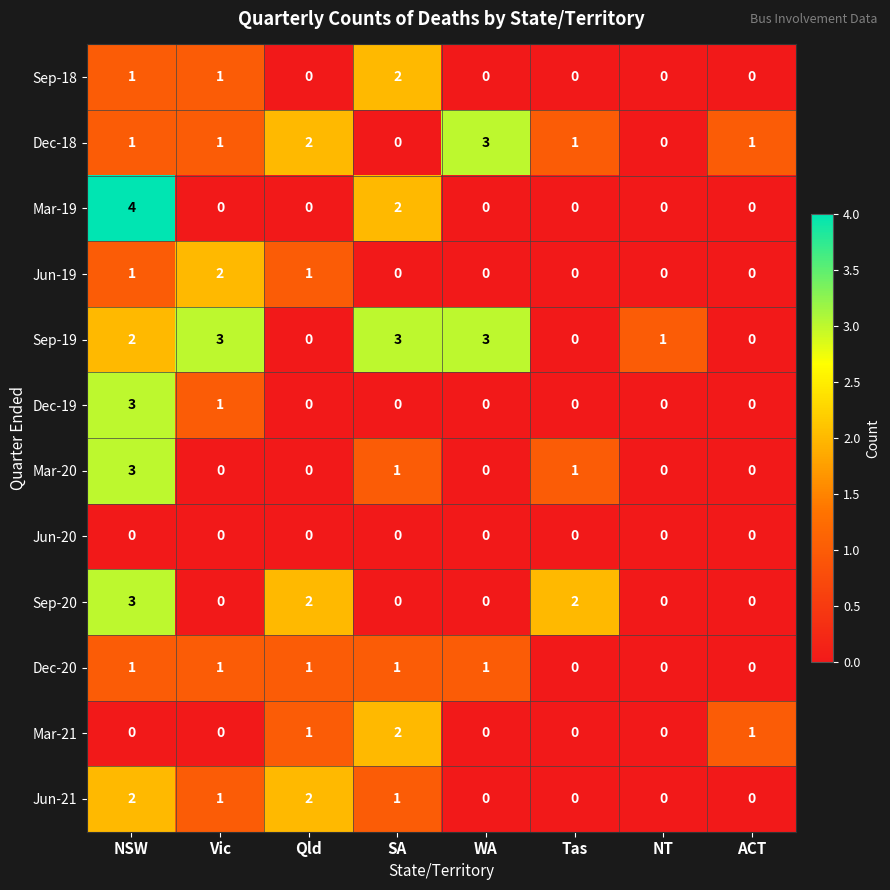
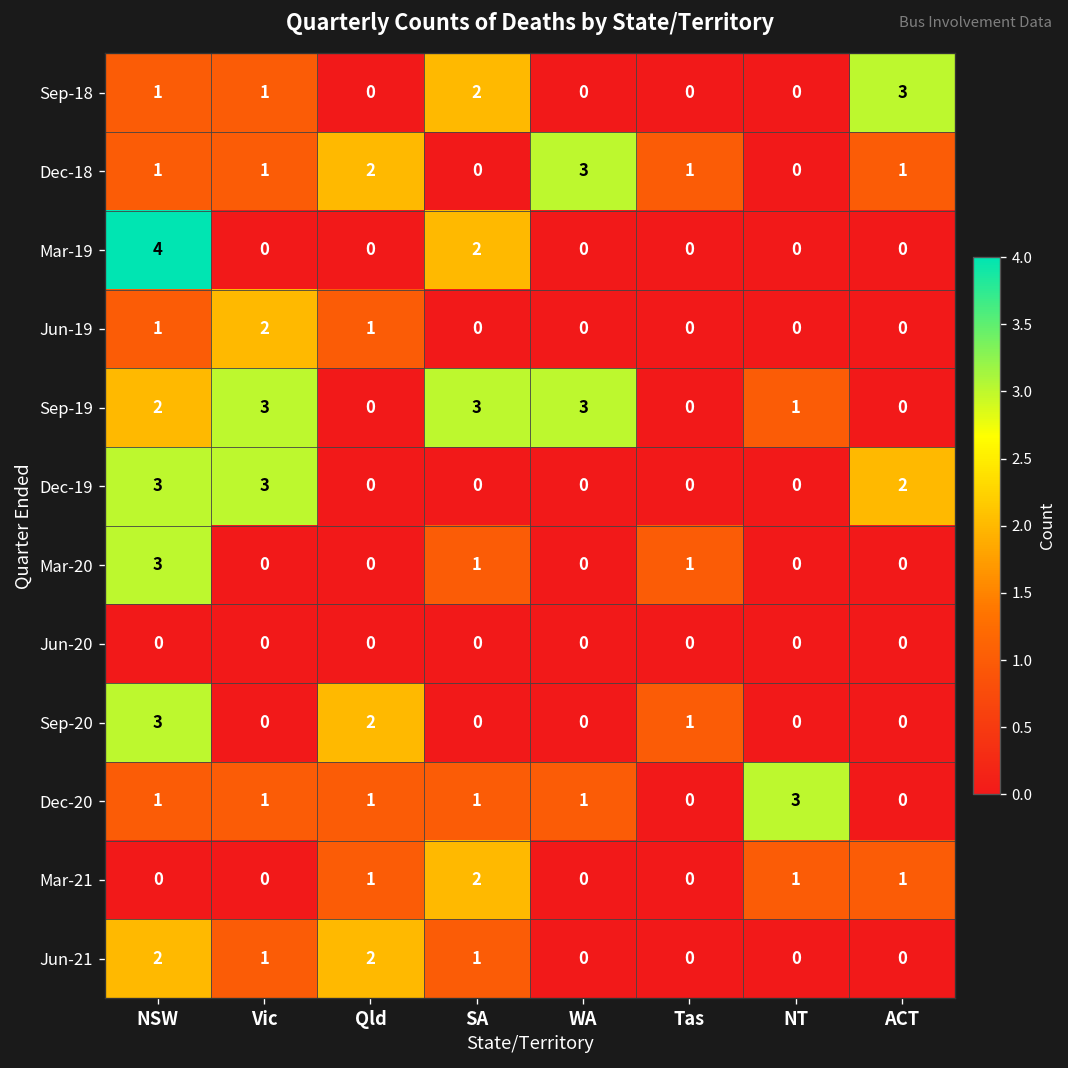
Sep-18, ACT: 0 -> 3
Dec-19, Vic: 1 -> 3
Dec-19, ACT: 0 -> 2
Sep-20, Tas: 2 -> 1
Dec-20, NT: 0 -> 3
Mar-21, NT: 0 -> 1
